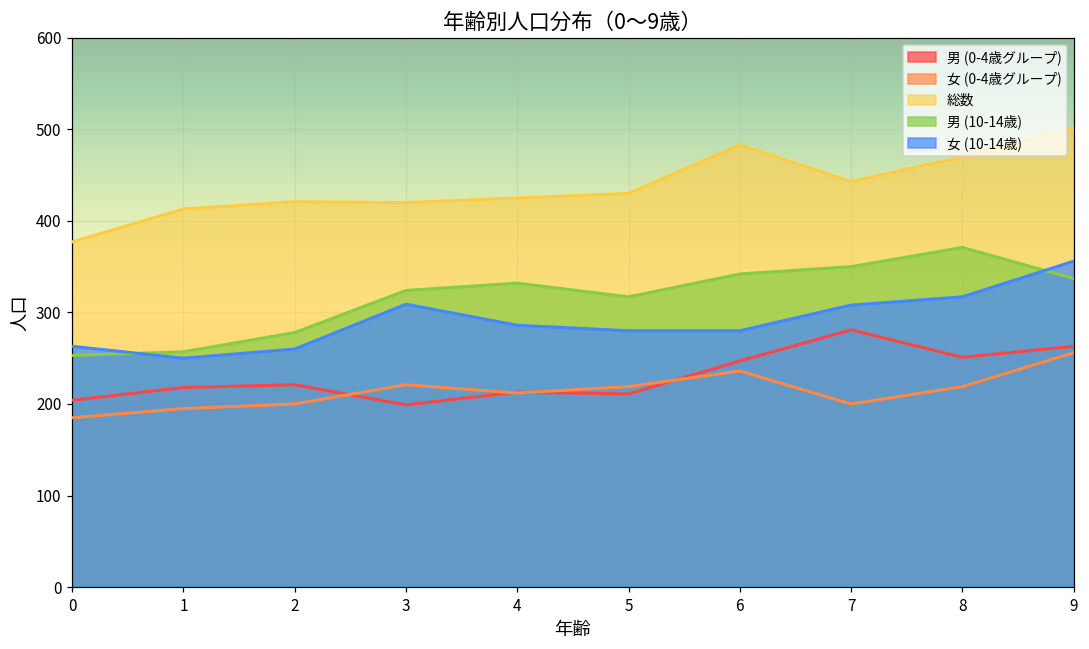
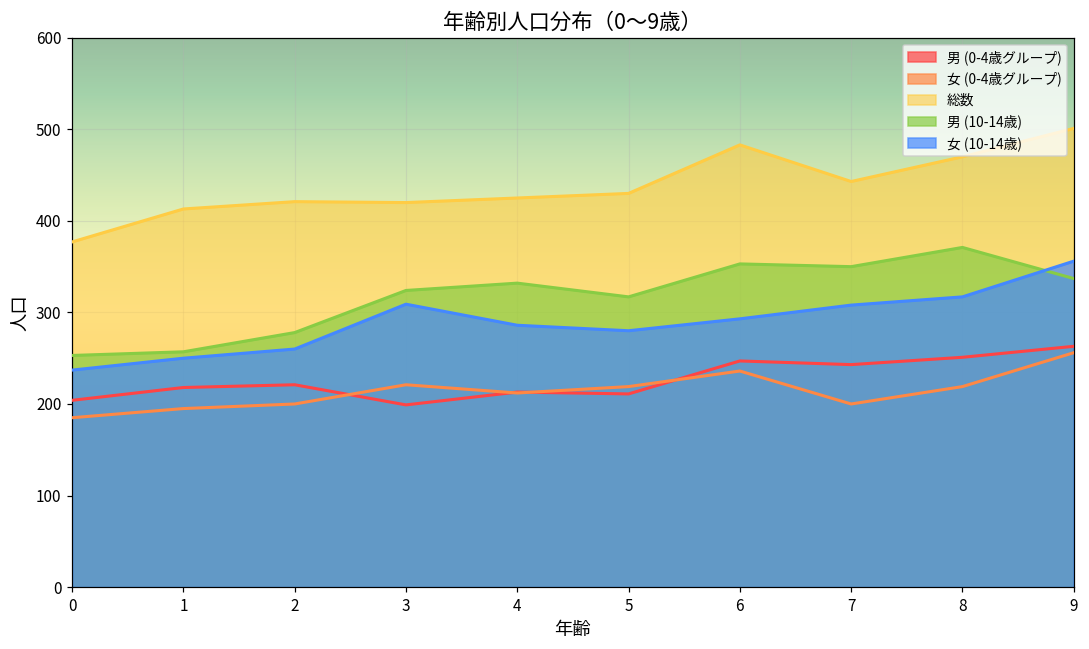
女 (10-14歳), 0: 260 -> 240
男 (10-14歳), 6: 340 -> 350
女 (10-14歳), 6: 280 -> 290
男 (0-4歳グループ), 7: 280 -> 240
